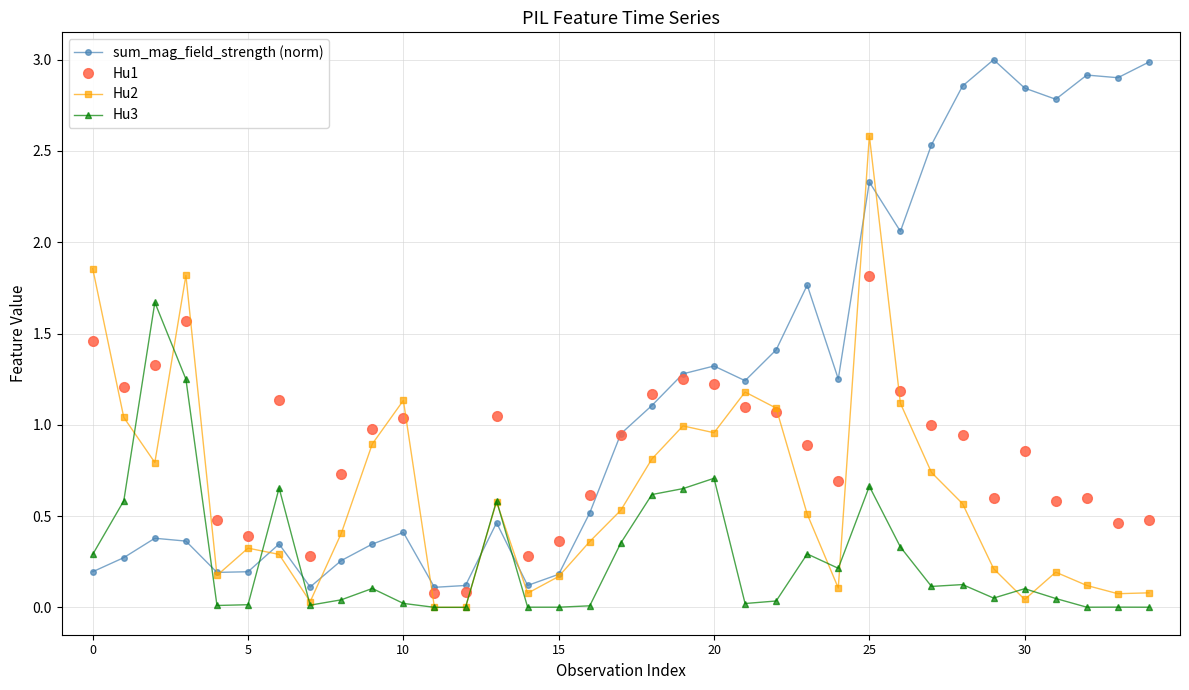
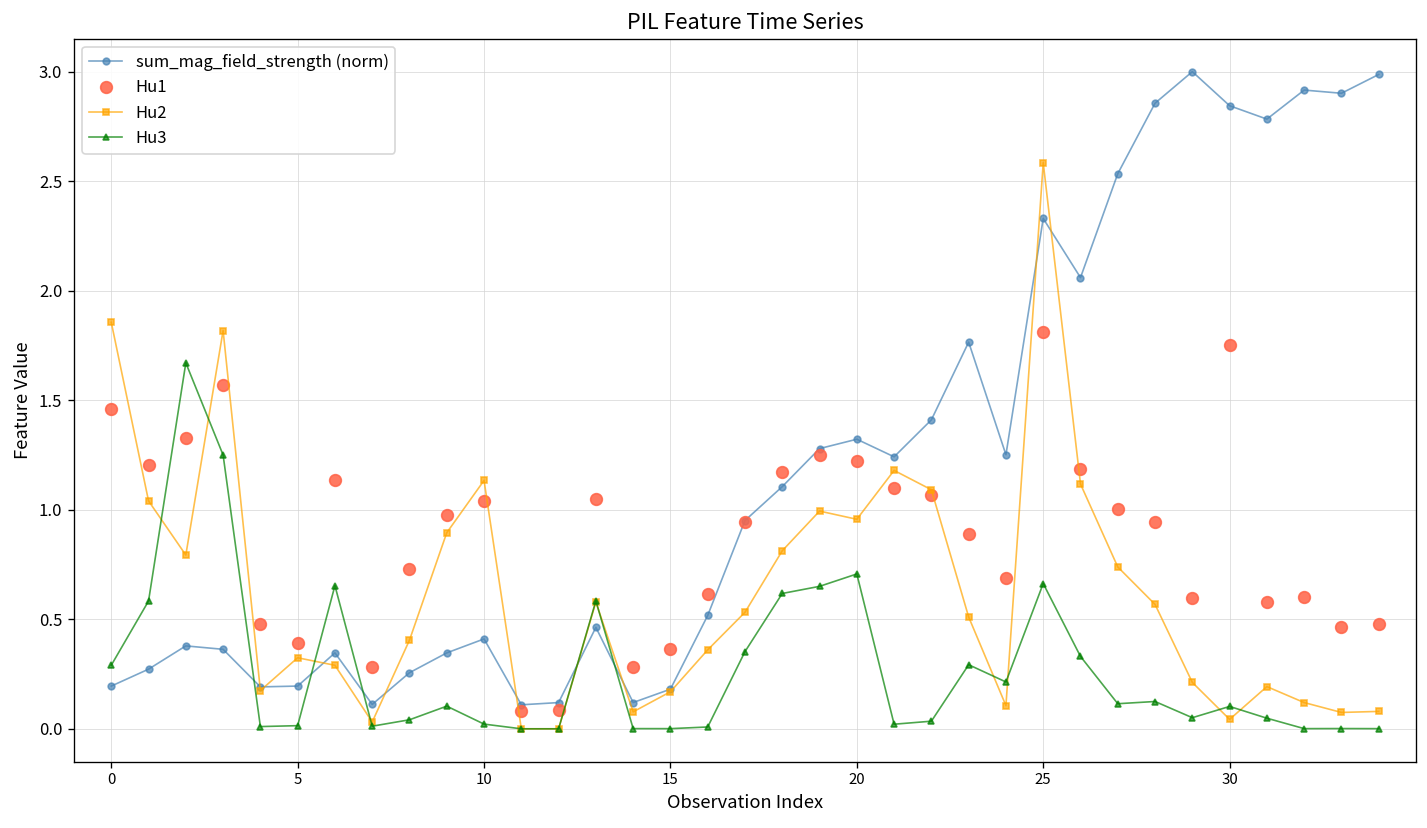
Hu1, 30: 0.86 -> 1.75
